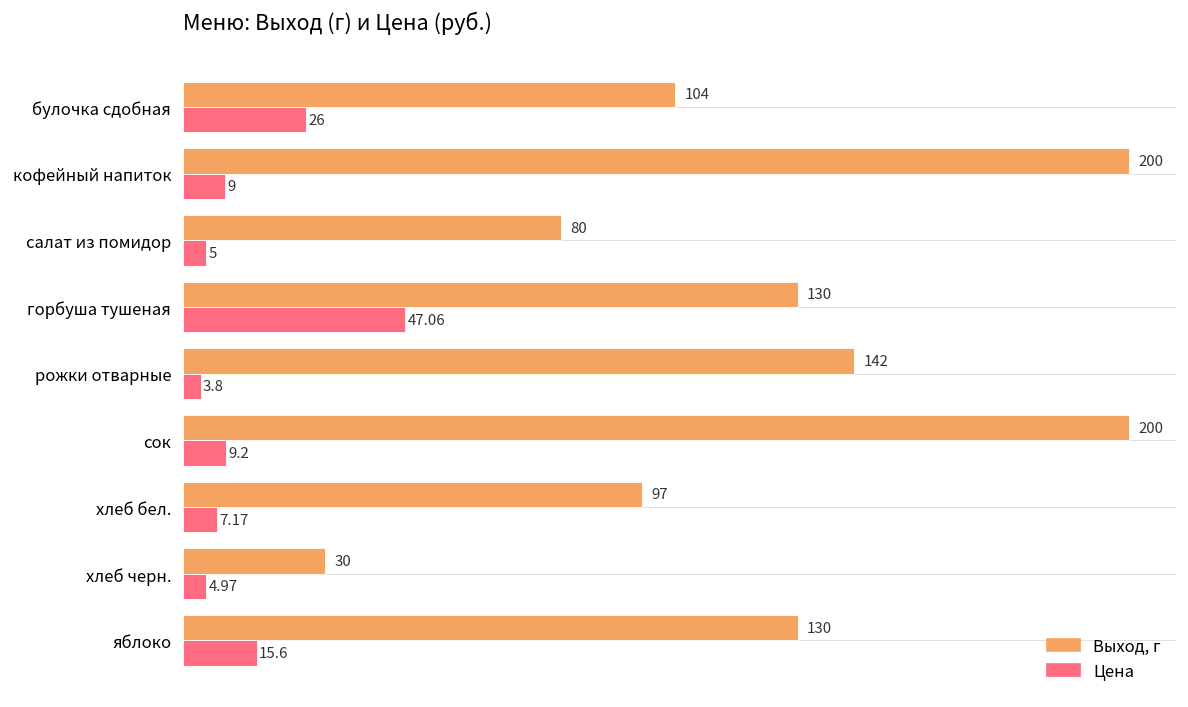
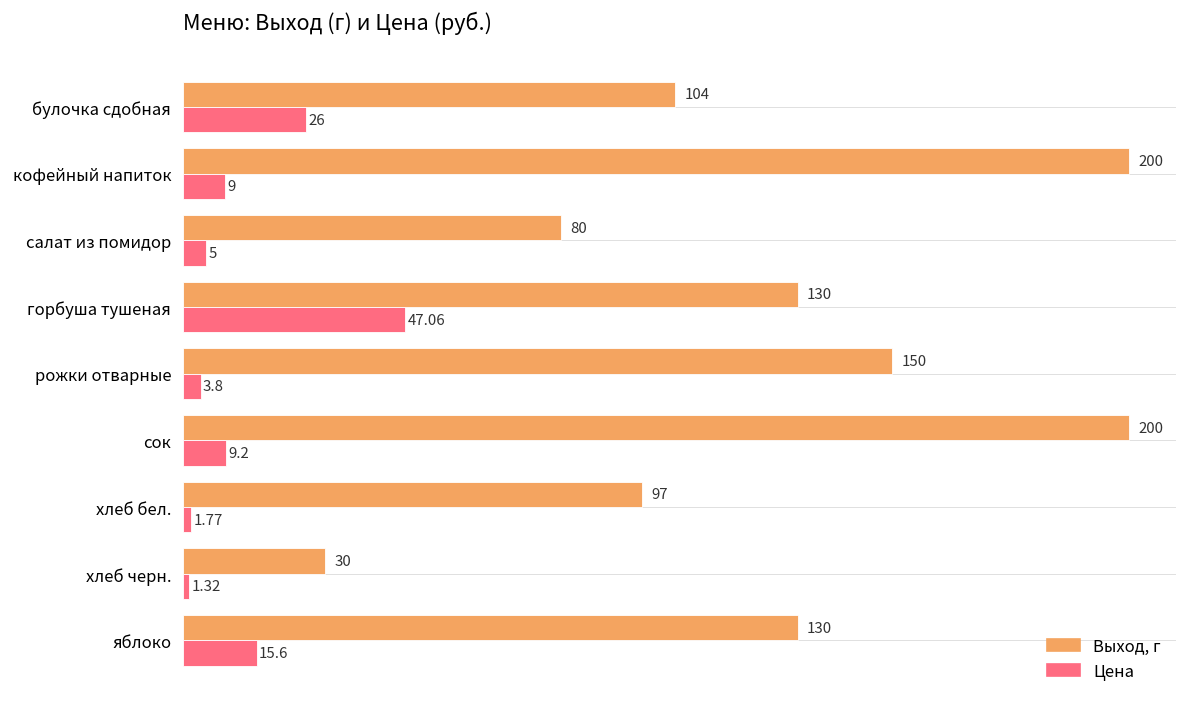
Выход, г, рожки отварные: 142 -> 150
Цена, хлеб бел.: 7.17 -> 1.77
Цена, хлеб черн.: 4.97 -> 1.32
